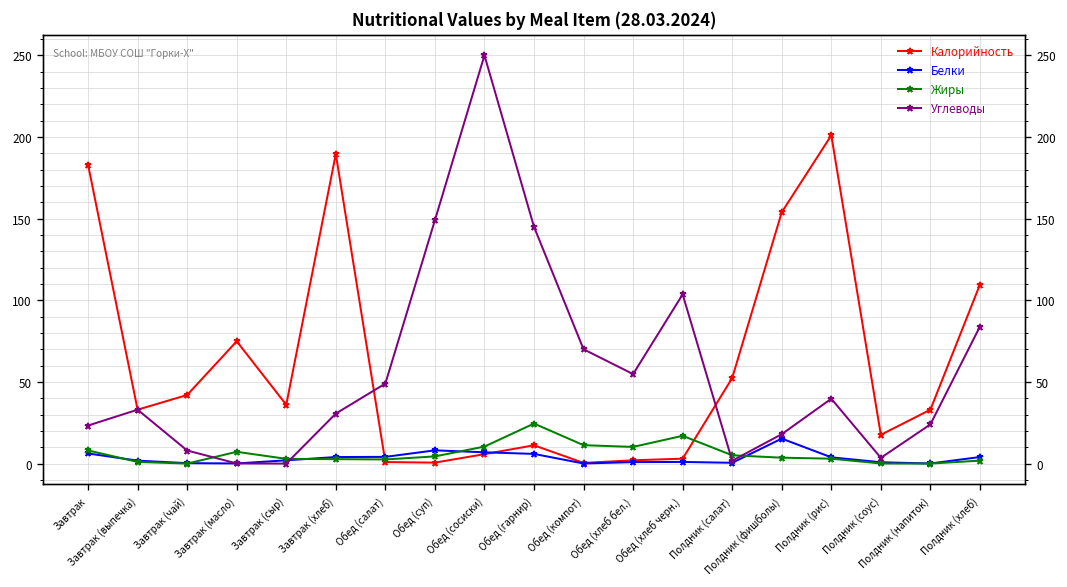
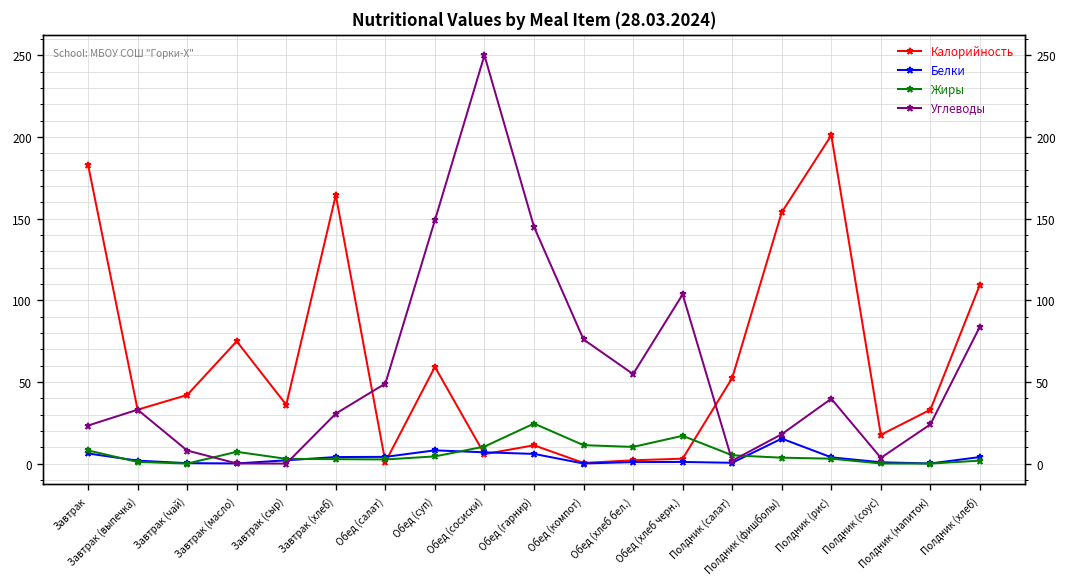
Калорийность, Завтрак (хлеб): 190 -> 164
Калорийность, Обед (суп): 1 -> 59
Углеводы, Обед (компот): 70 -> 76
